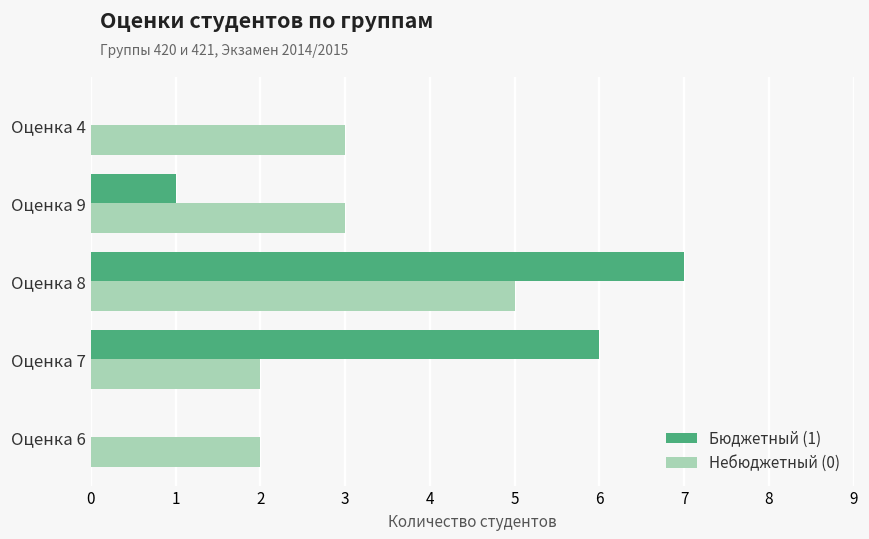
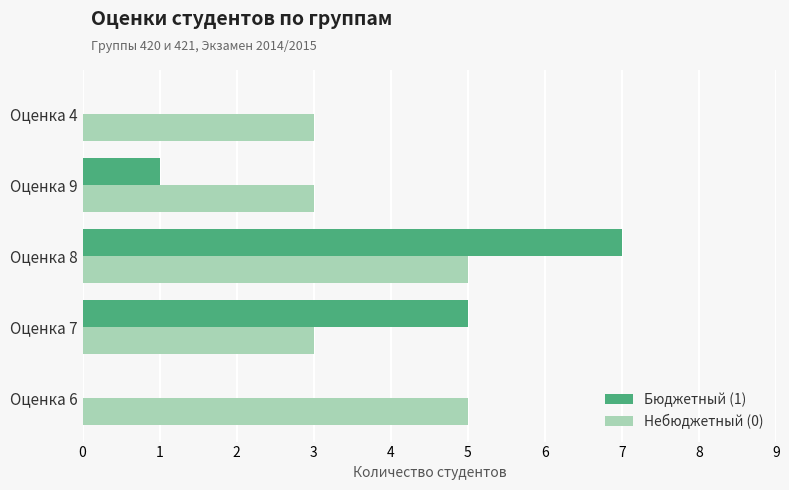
Бюджетный (1), Оценка 7: 6 -> 5
Небюджетный (0), Оценка 7: 2 -> 3
Небюджетный (0), Оценка 6: 2 -> 5
